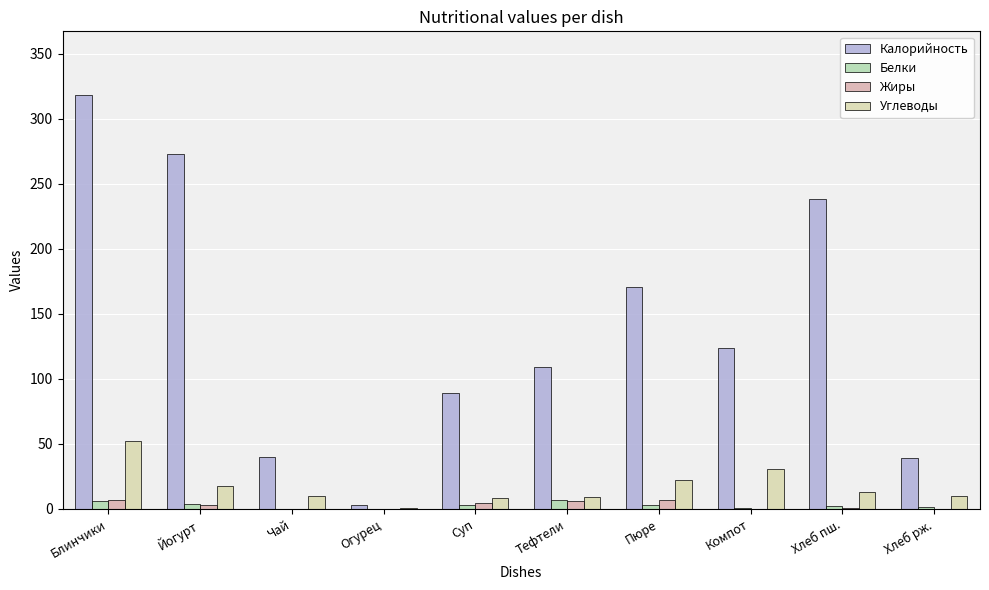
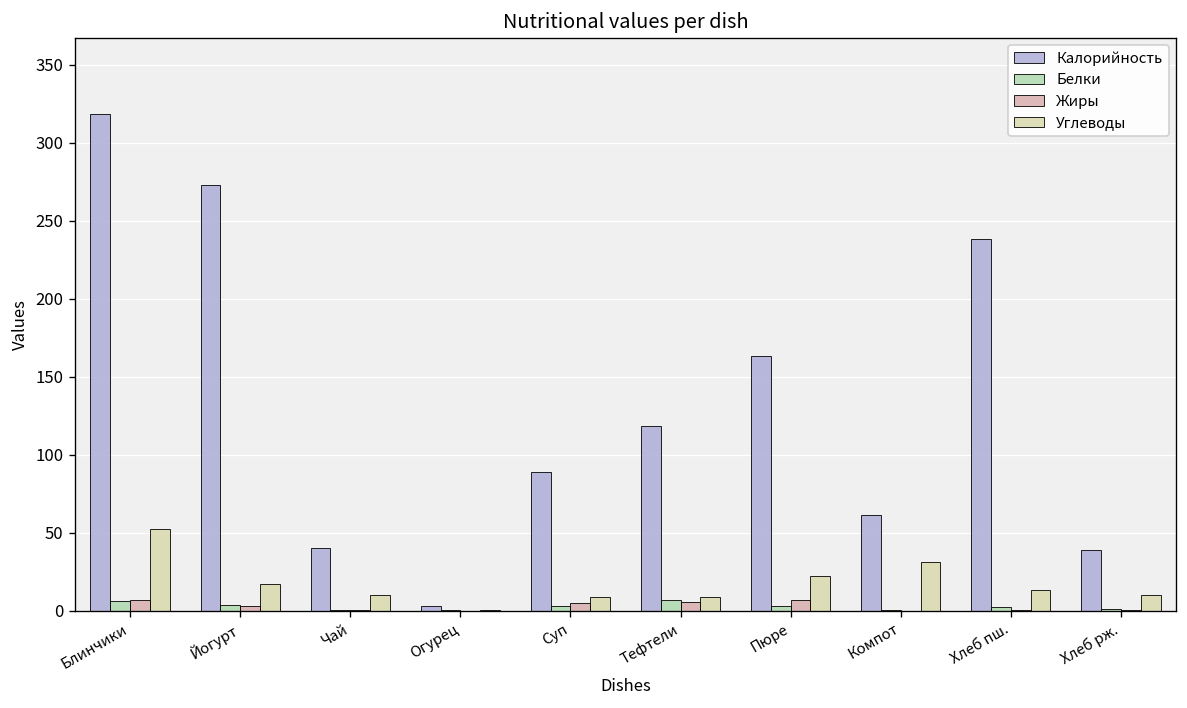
Калорийность, Тефтели: 109 -> 118
Калорийность, Пюре: 170 -> 164
Калорийность, Компот: 124 -> 61
